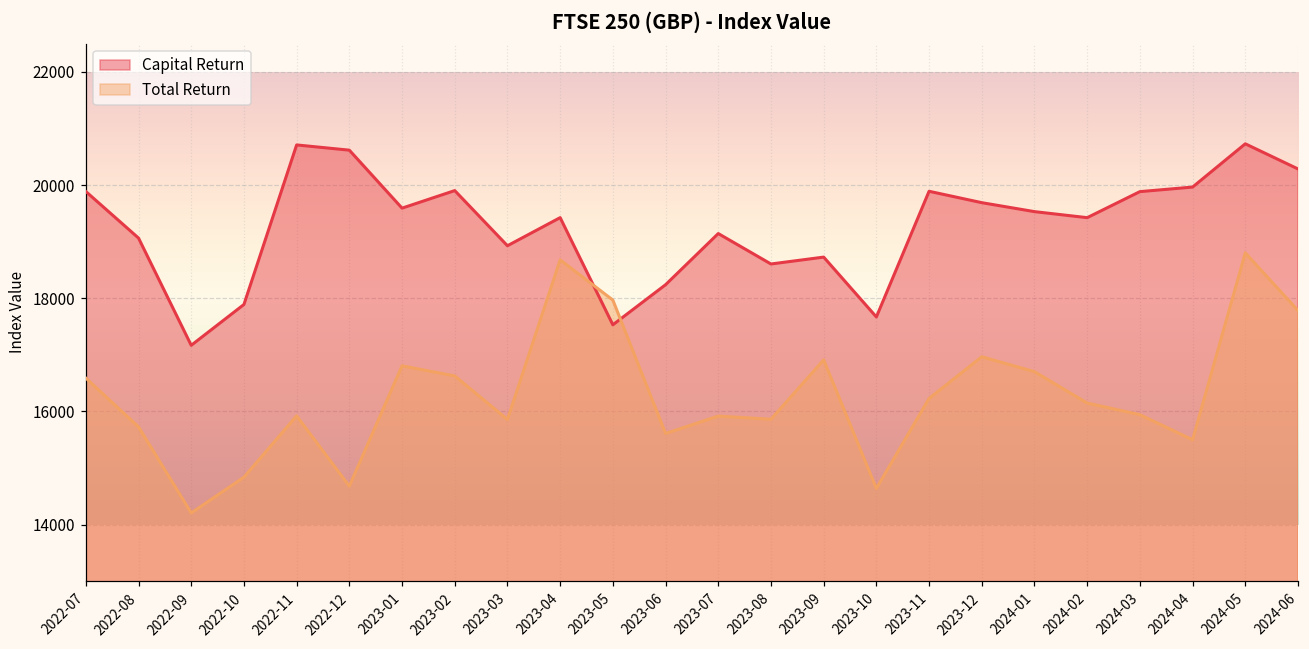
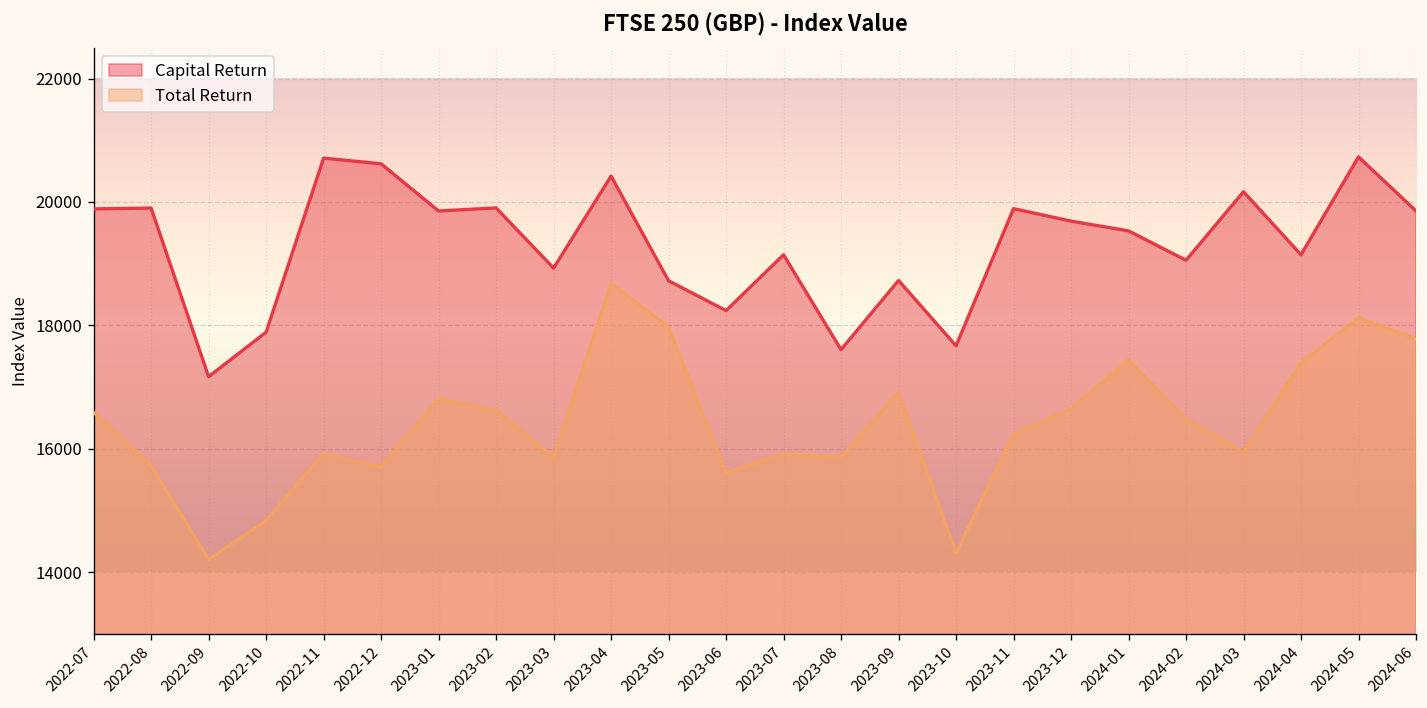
Capital Return, 2022-08: 19100 -> 19900
Total Return, 2022-12: 14700 -> 15700
Capital Return, 2023-01: 19600 -> 19900
Capital Return, 2023-04: 19400 -> 20400
Capital Return, 2023-05: 17500 -> 18700
Capital Return, 2023-08: 18600 -> 17600
Total Return, 2023-10: 14600 -> 14300
Total Return, 2023-12: 17000 -> 16600
Total Return, 2024-01: 16700 -> 17400
Capital Return, 2024-02: 19400 -> 19100
Total Return, 2024-02: 16100 -> 16500
Capital Return, 2024-03: 19900 -> 20200
Capital Return, 2024-04: 20000 -> 19100
Total Return, 2024-04: 15500 -> 17400
Total Return, 2024-05: 18800 -> 18100
Capital Return, 2024-06: 20300 -> 19900
